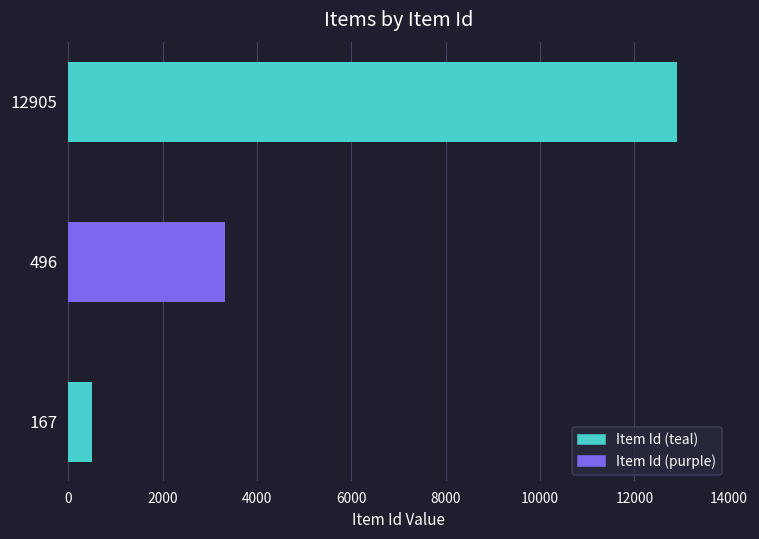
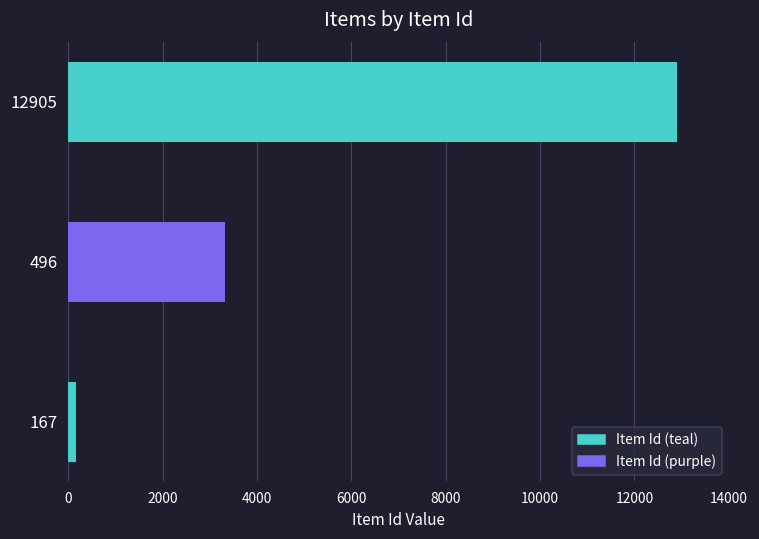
167: 500 -> 200
